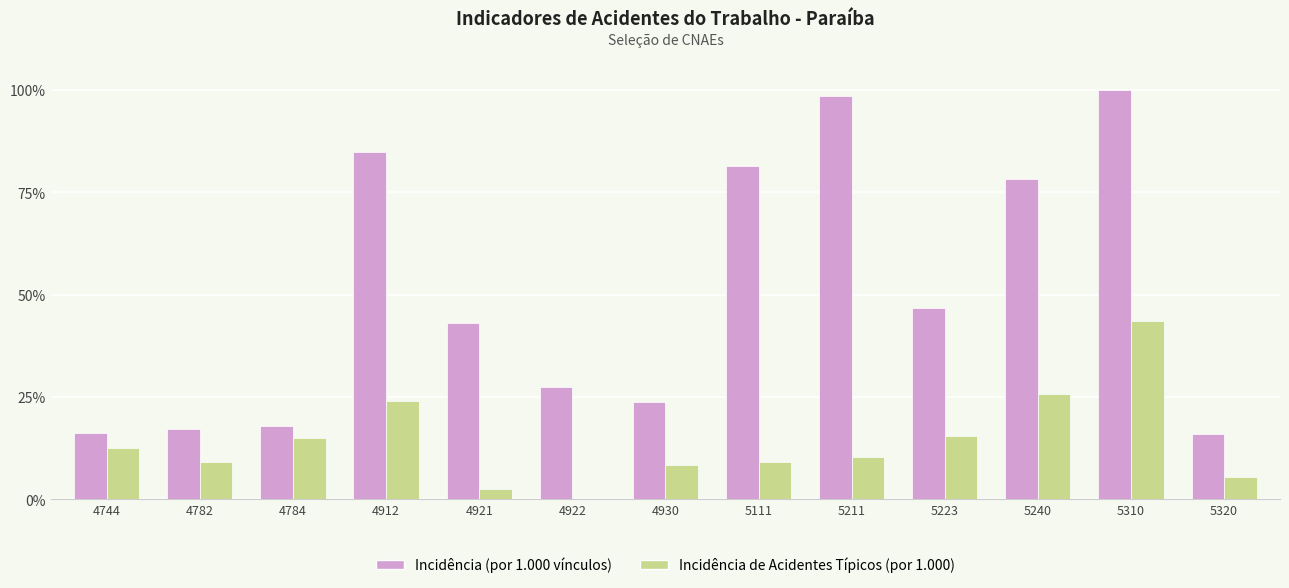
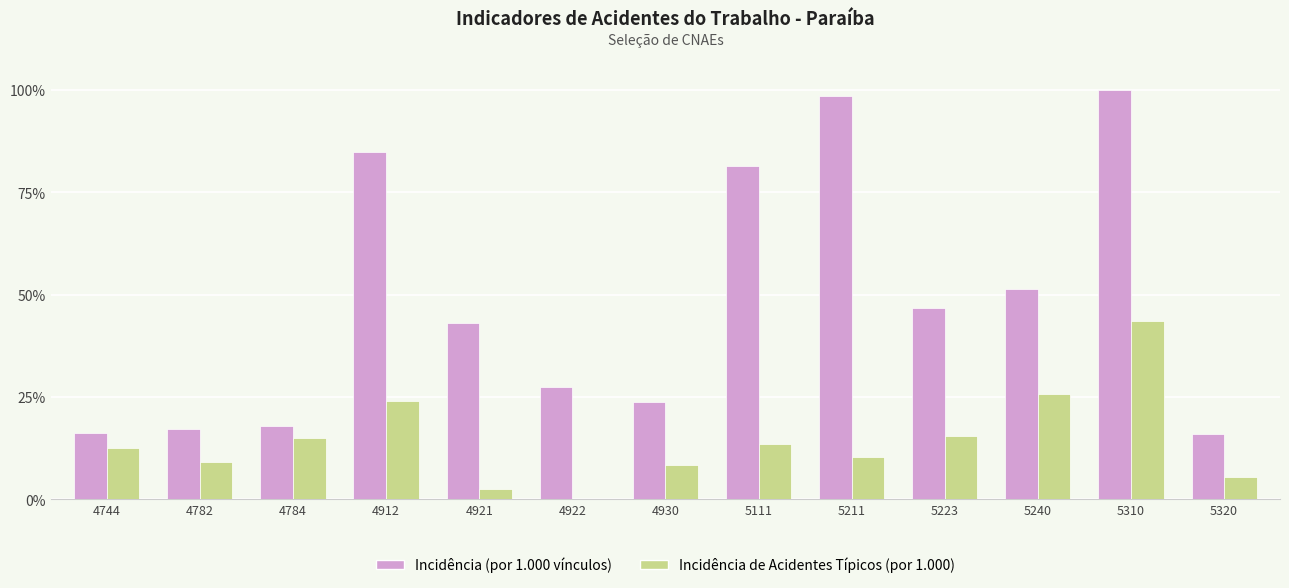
Incidência de Acidentes Típicos (por 1.000), 5111: 9% -> 14%
Incidência (por 1.000 vínculos), 5240: 78% -> 51%
